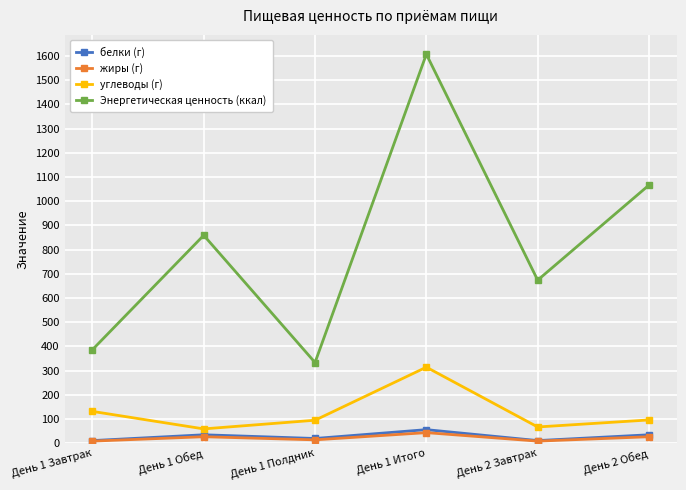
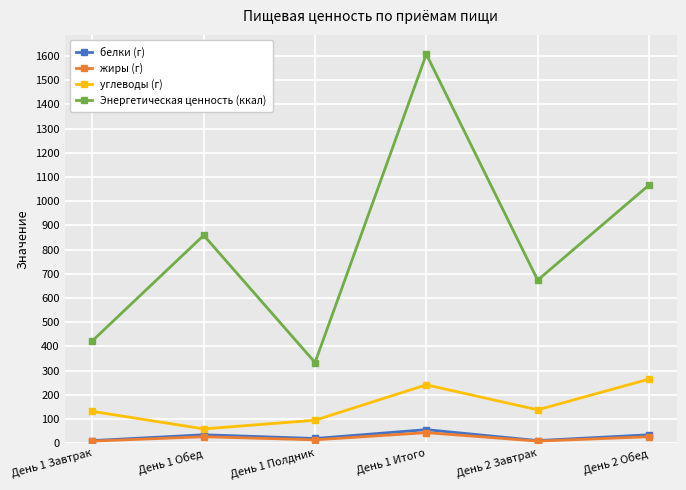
Энергетическая ценность (ккал), День 1 Завтрак: 390 -> 420
углеводы (г), День 1 Итого: 310 -> 240
углеводы (г), День 2 Завтрак: 70 -> 140
углеводы (г), День 2 Обед: 100 -> 260
